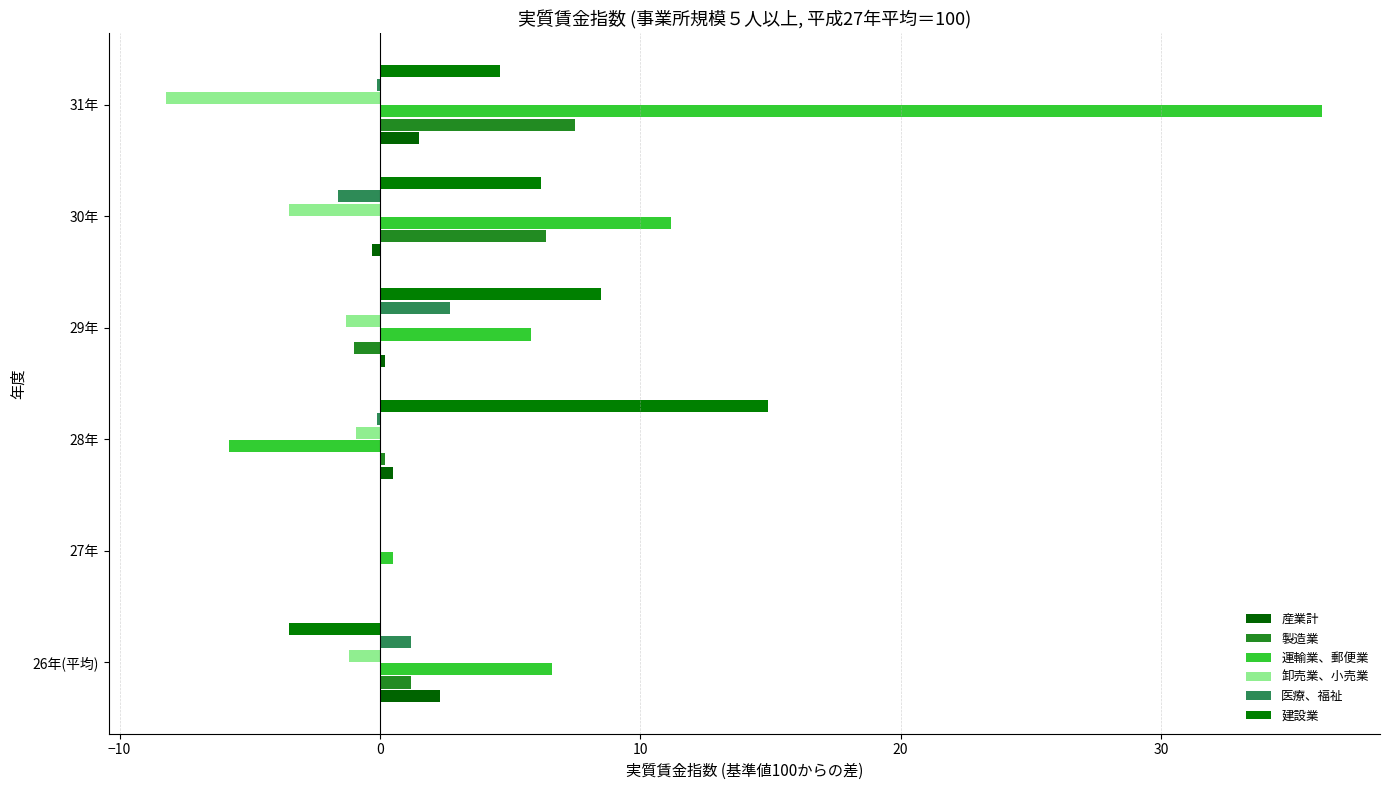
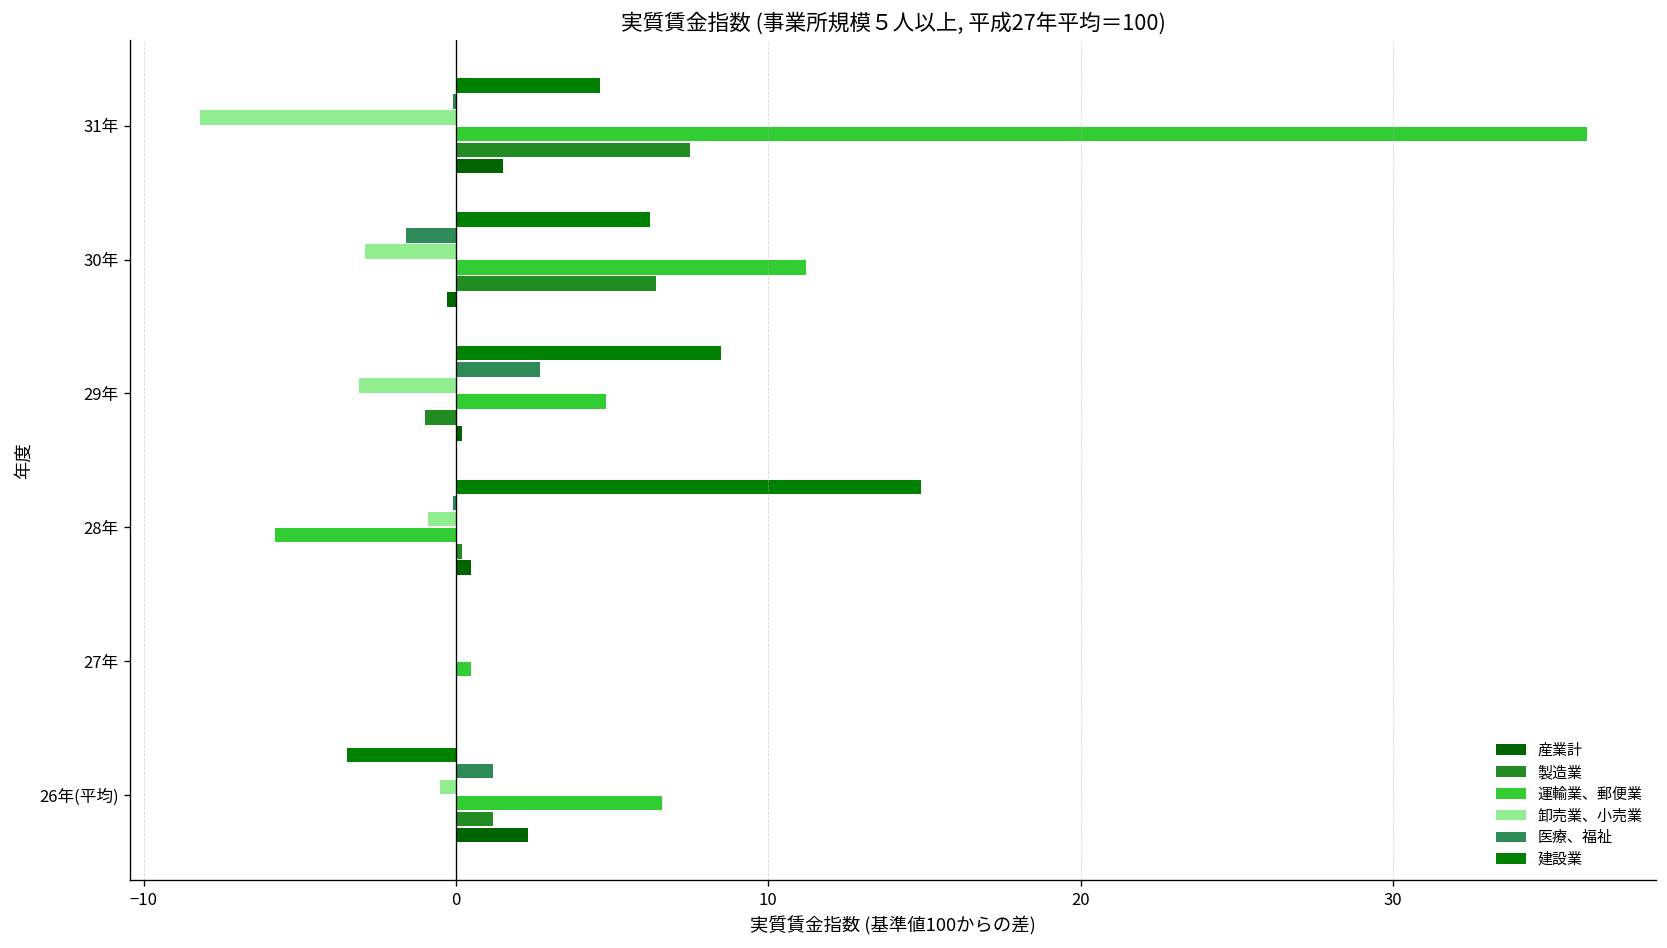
卸売業、小売業, 30年: -3.5 -> -2.9
卸売業、小売業, 29年: -1.3 -> -3.1
運輸業、郵便業, 29年: 5.8 -> 4.8
卸売業、小売業, 26年(平均): -1.2 -> -0.5
